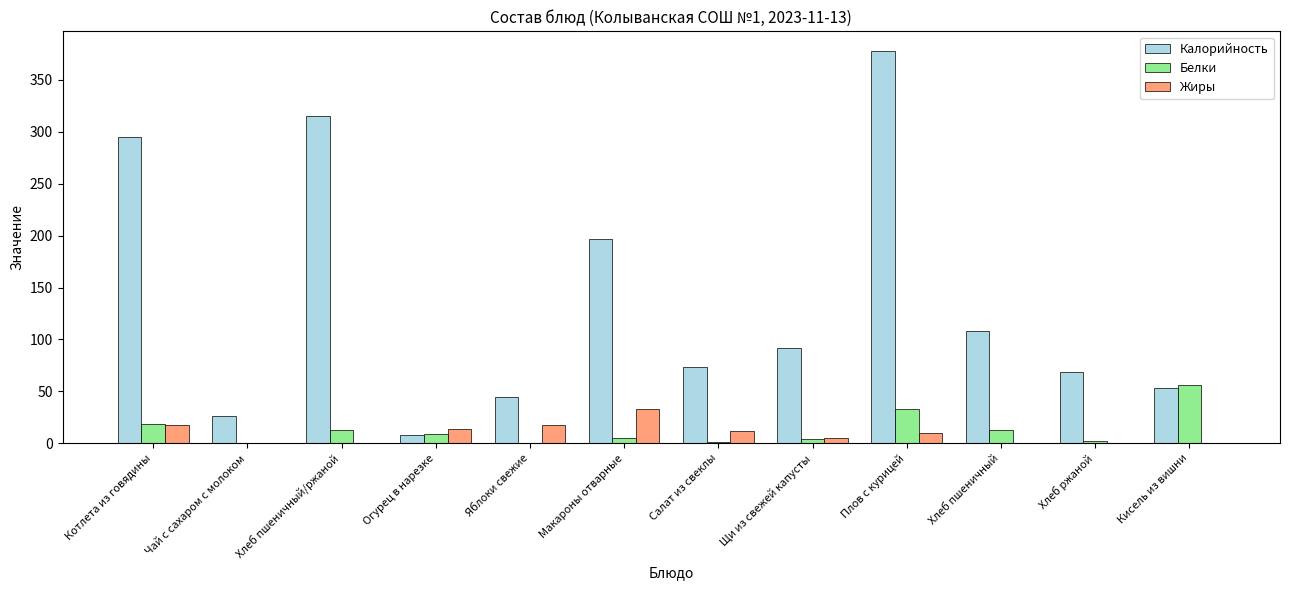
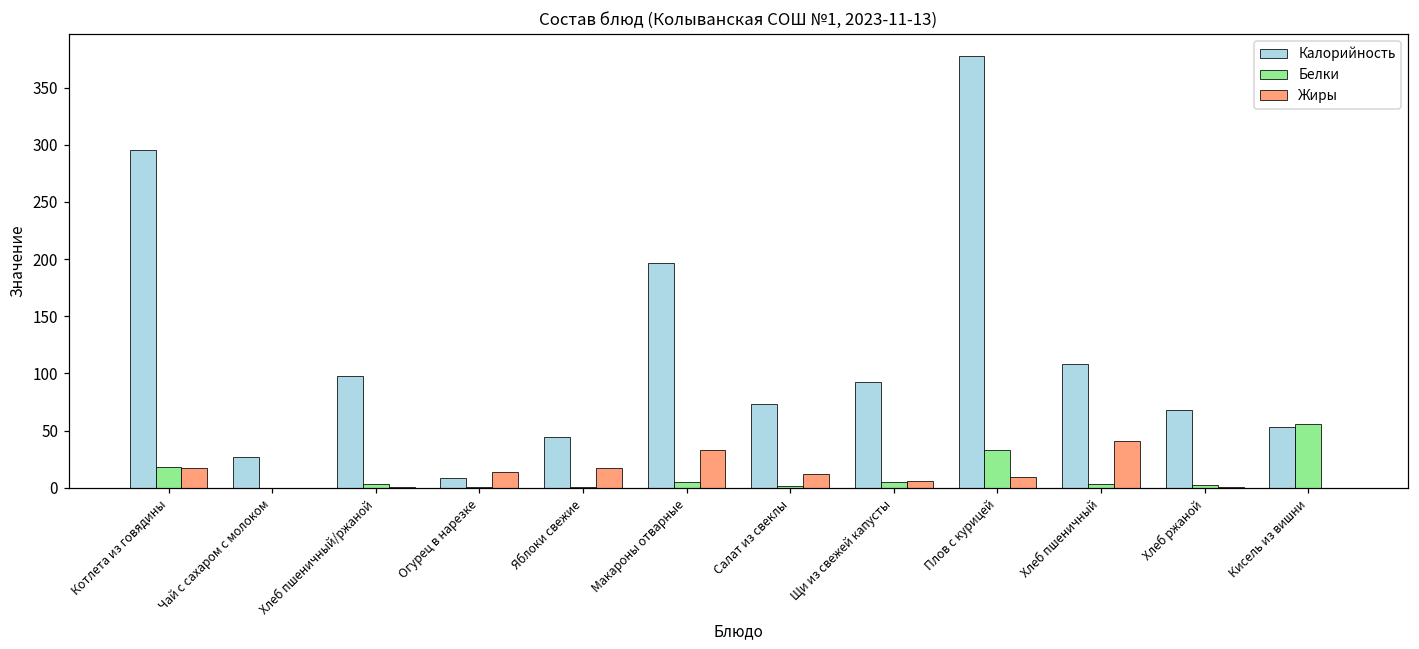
Калорийность, Хлеб пшеничный/ржаной: 315 -> 98
Белки, Хлеб пшеничный/ржаной: 13 -> 4
Белки, Огурец в нарезке: 9 -> 1
Белки, Хлеб пшеничный: 13 -> 3
Жиры, Хлеб пшеничный: 0 -> 41
